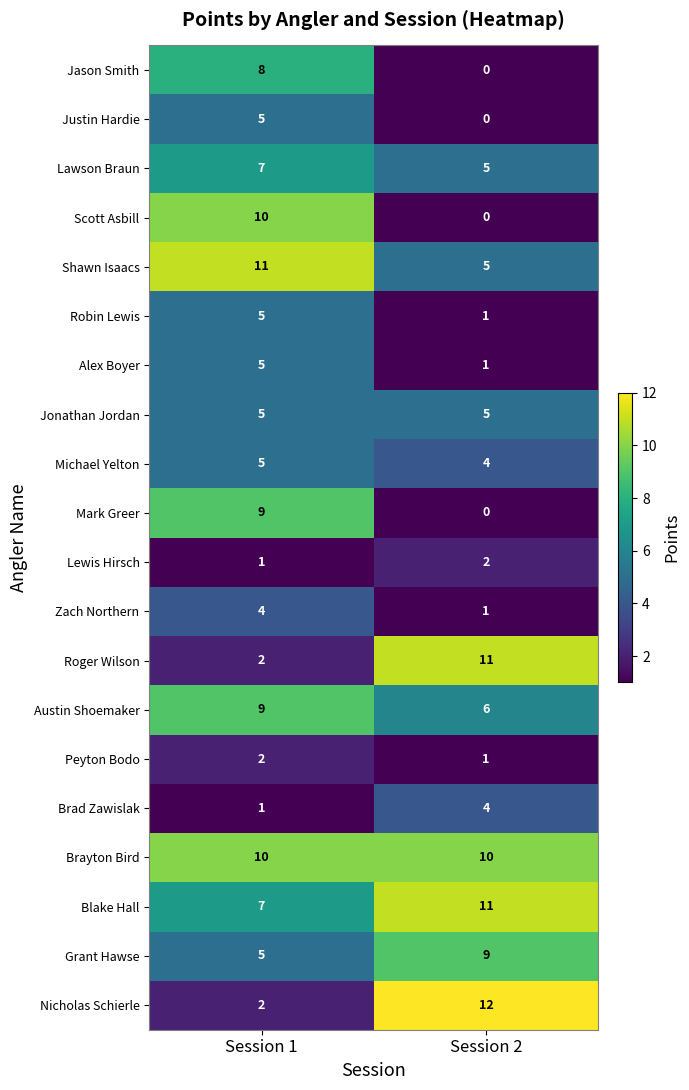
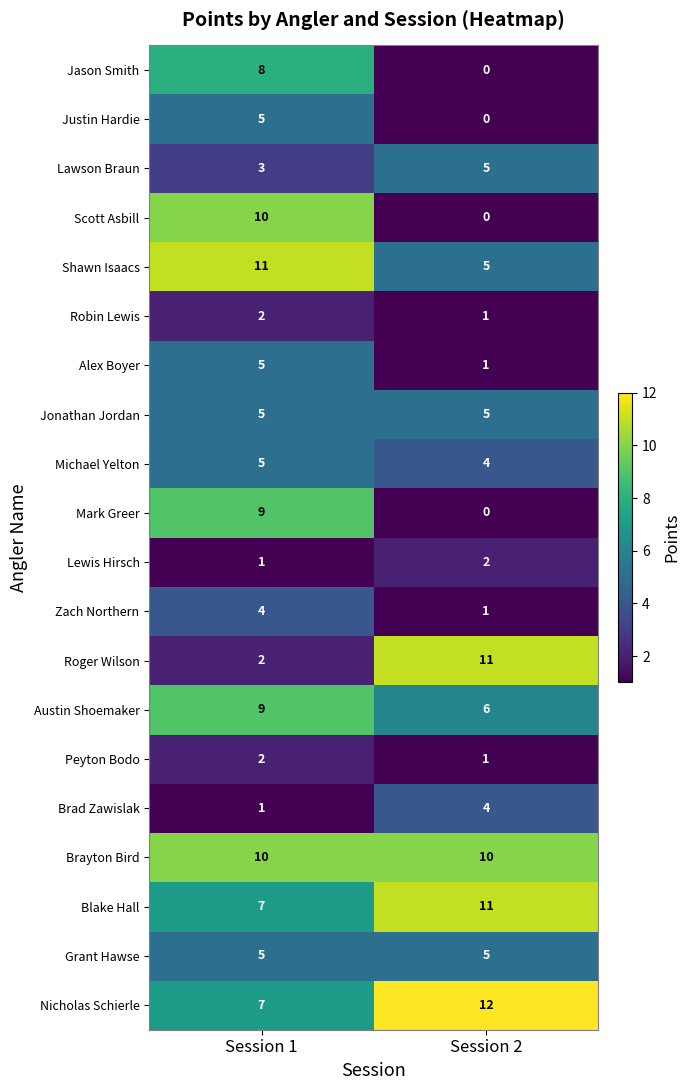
Lawson Braun, Session 1: 7 -> 3
Robin Lewis, Session 1: 5 -> 2
Grant Hawse, Session 2: 9 -> 5
Nicholas Schierle, Session 1: 2 -> 7
